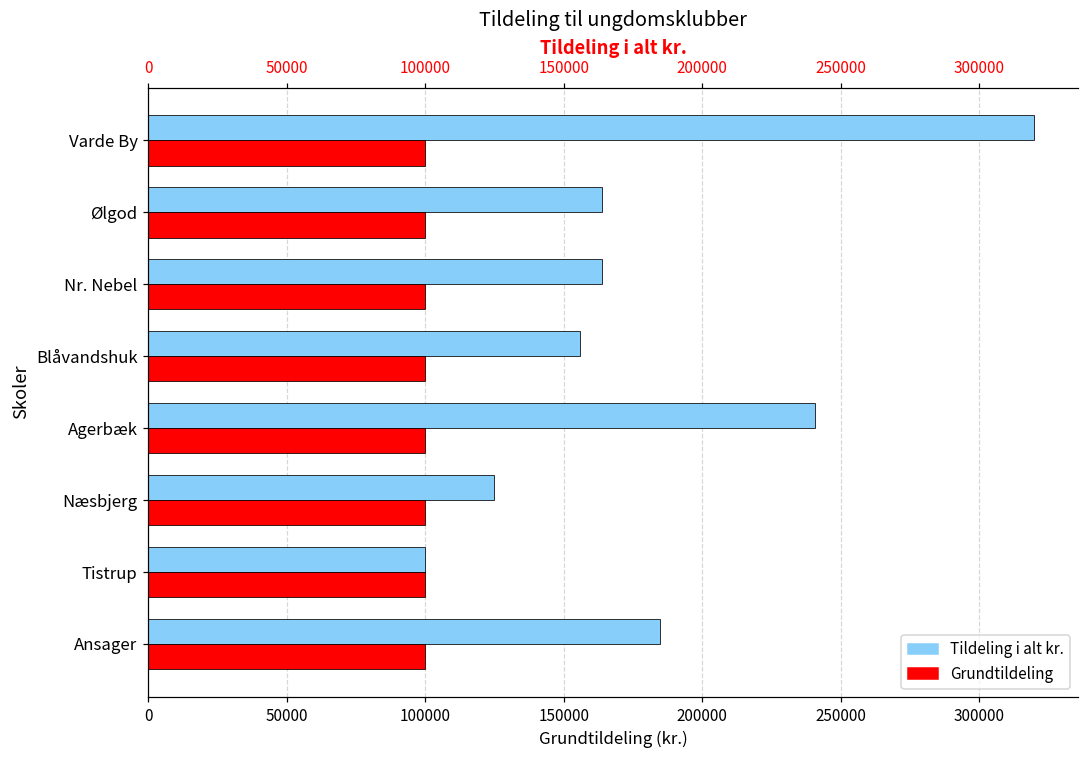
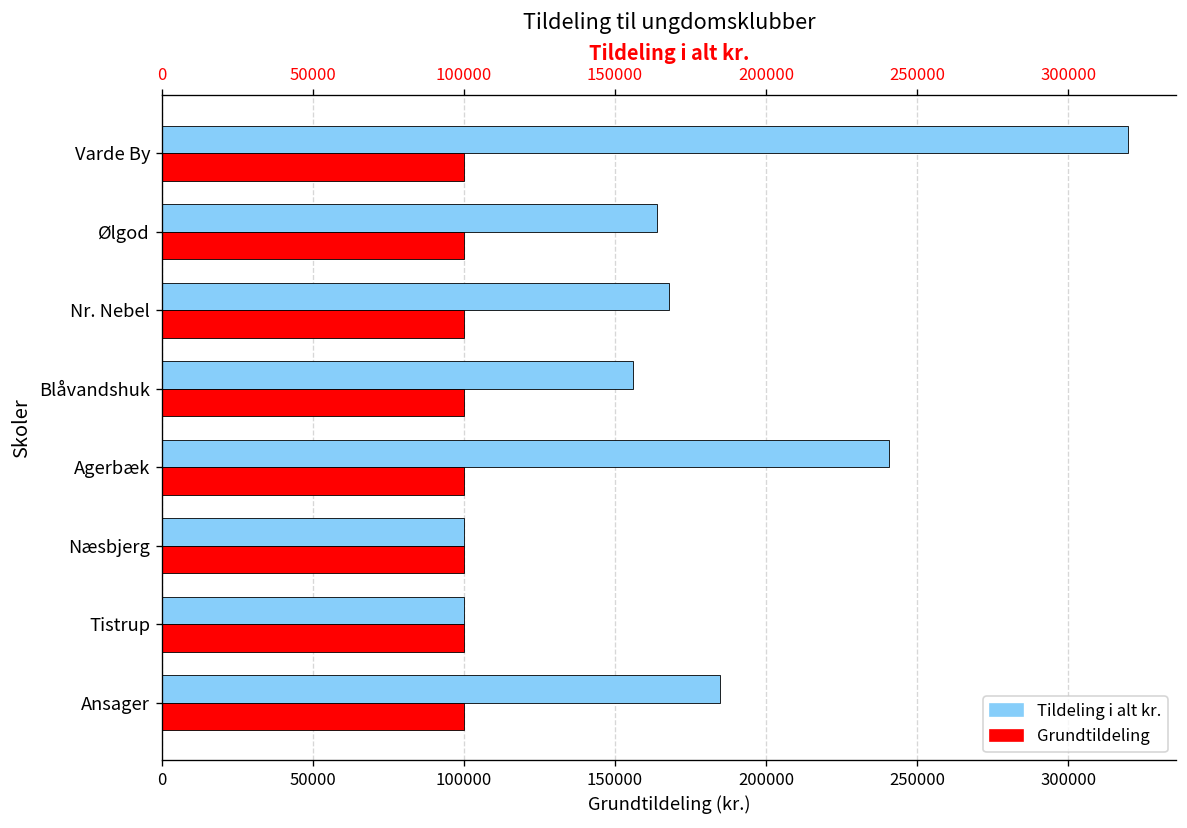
Tildeling i alt kr., Nr. Nebel: 164000 -> 168000
Tildeling i alt kr., Næsbjerg: 125000 -> 100000
